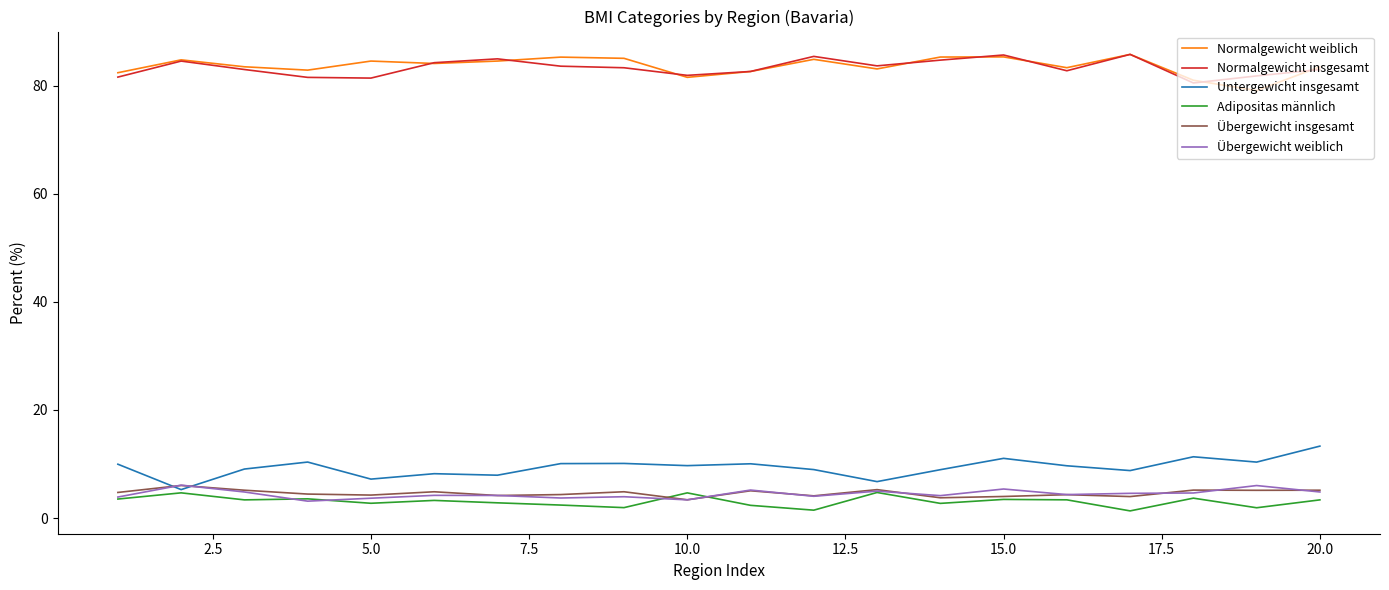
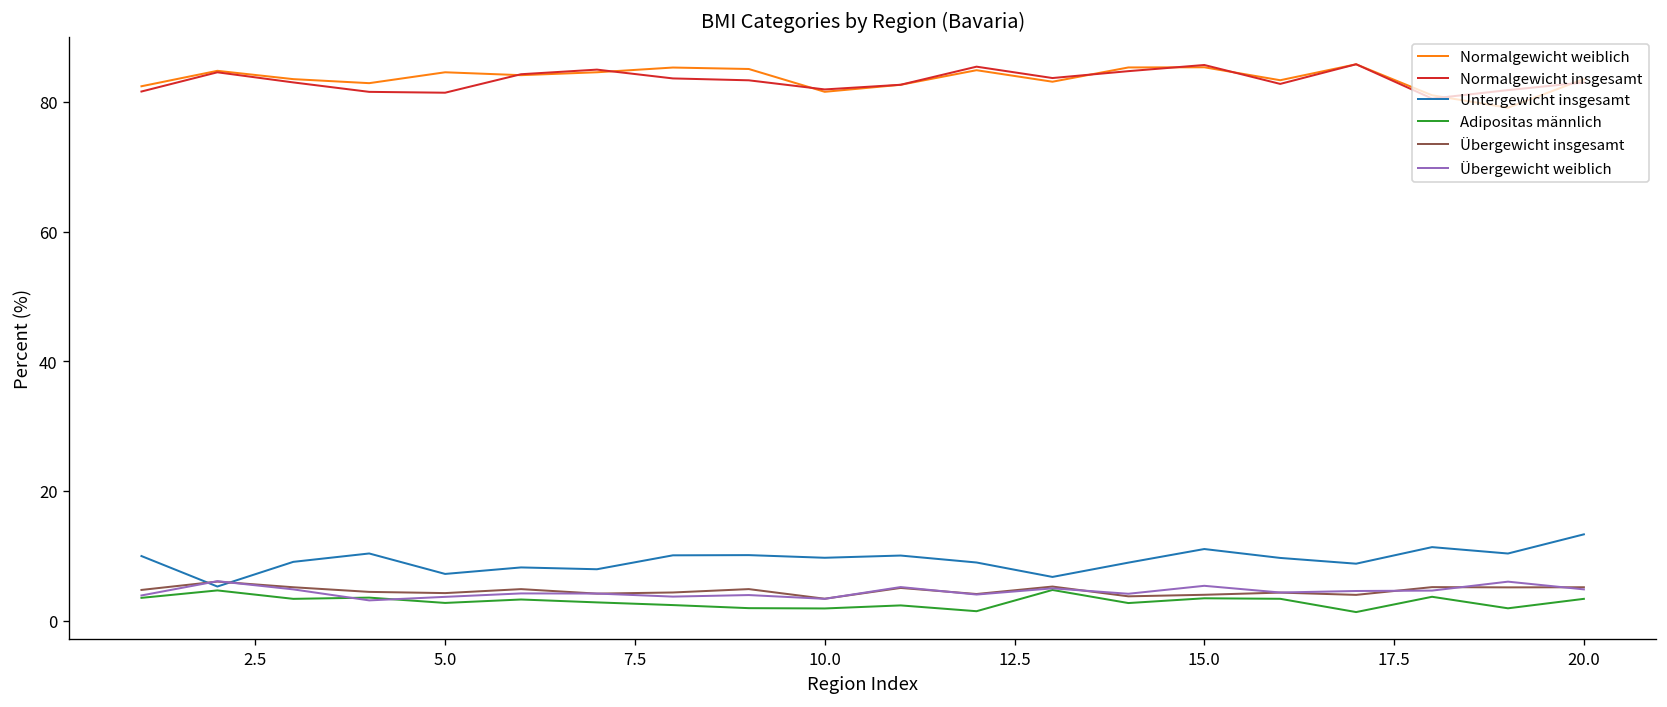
Adipositas männlich, 10.0: 5 -> 2
